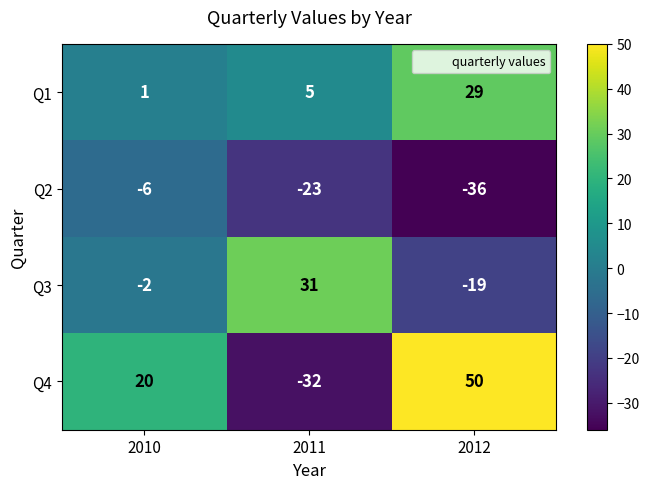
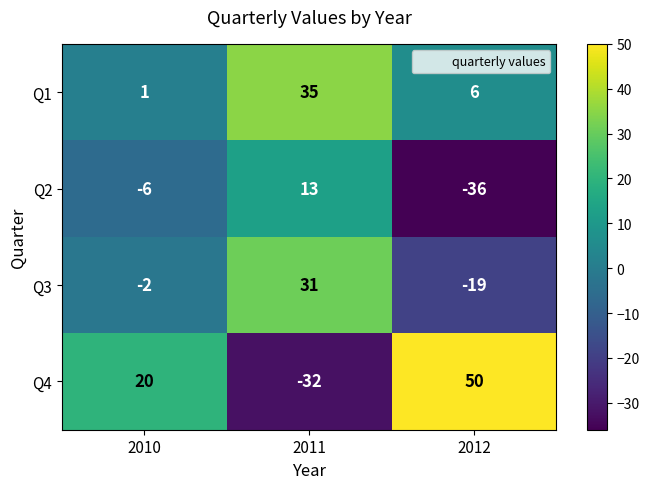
Q1, 2011: 5 -> 35
Q1, 2012: 29 -> 6
Q2, 2011: -23 -> 13
